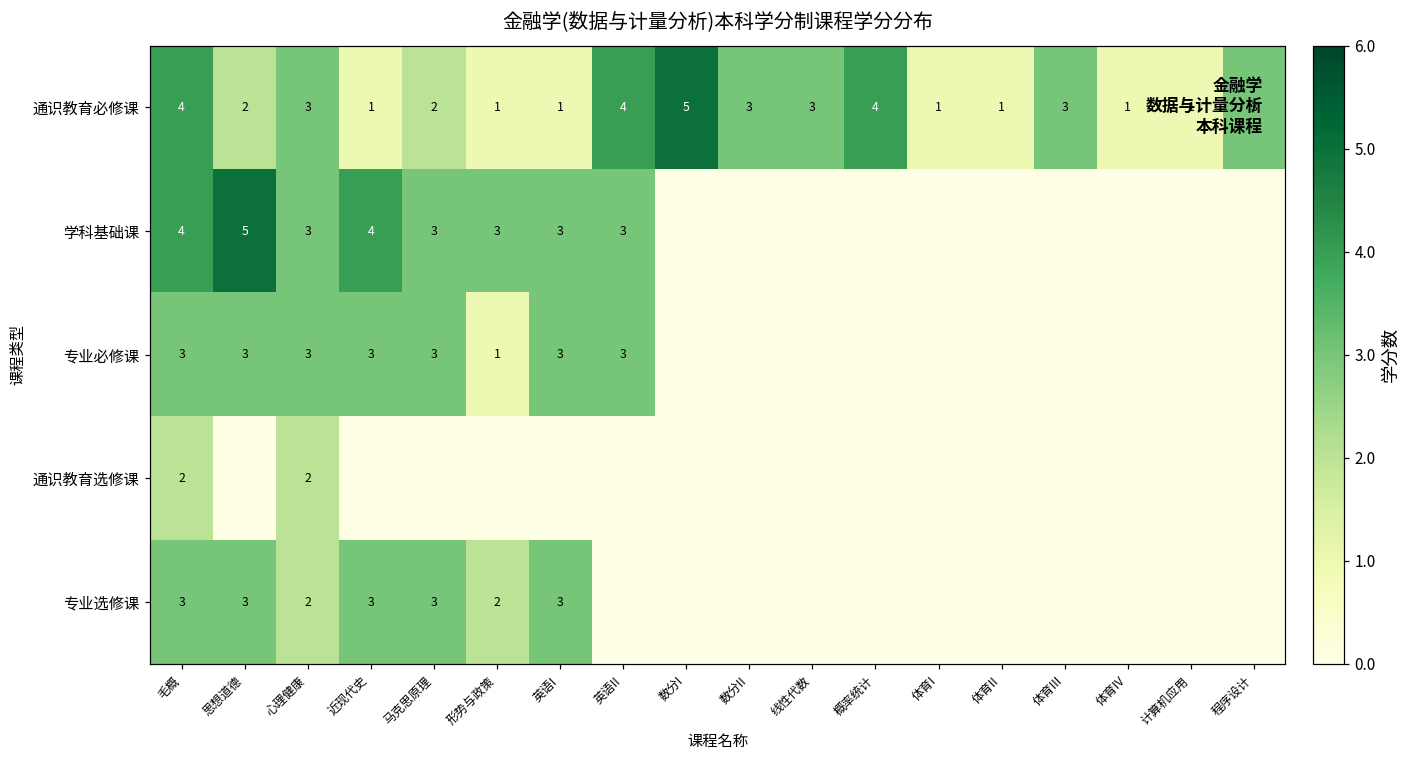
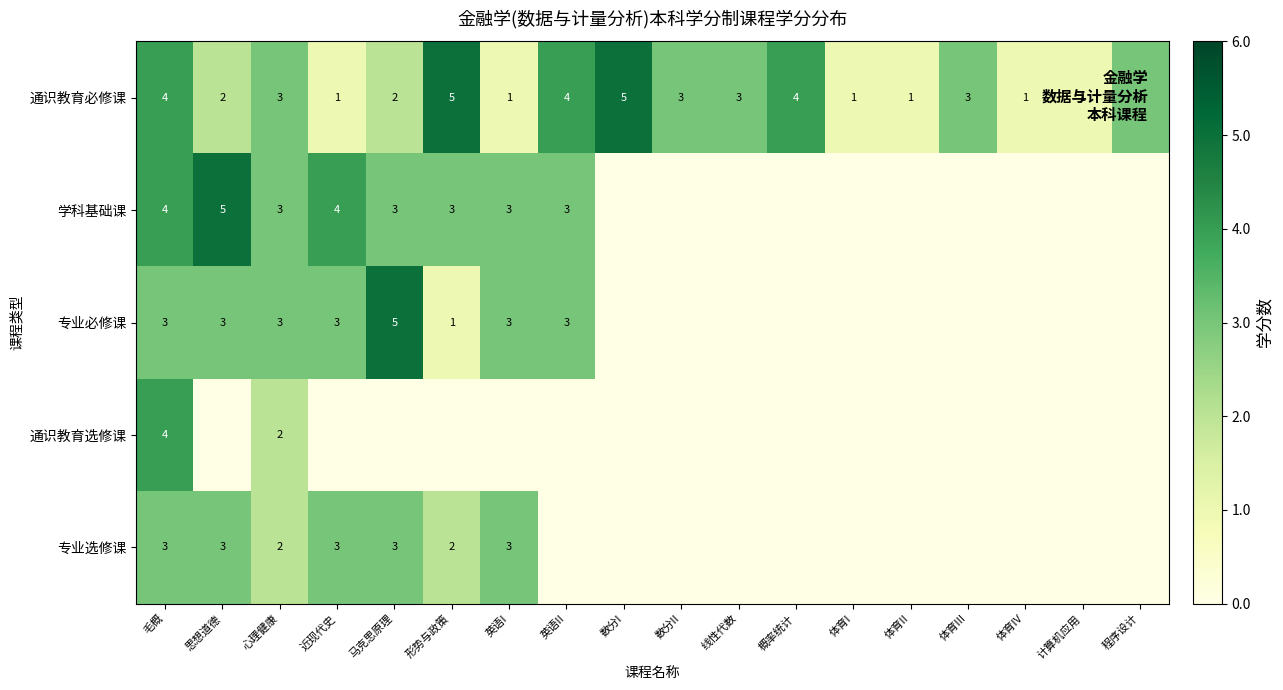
通识教育必修课, 形势与政策: 1 -> 5
专业必修课, 马克思原理: 3 -> 5
通识教育选修课, 毛概: 2 -> 4
